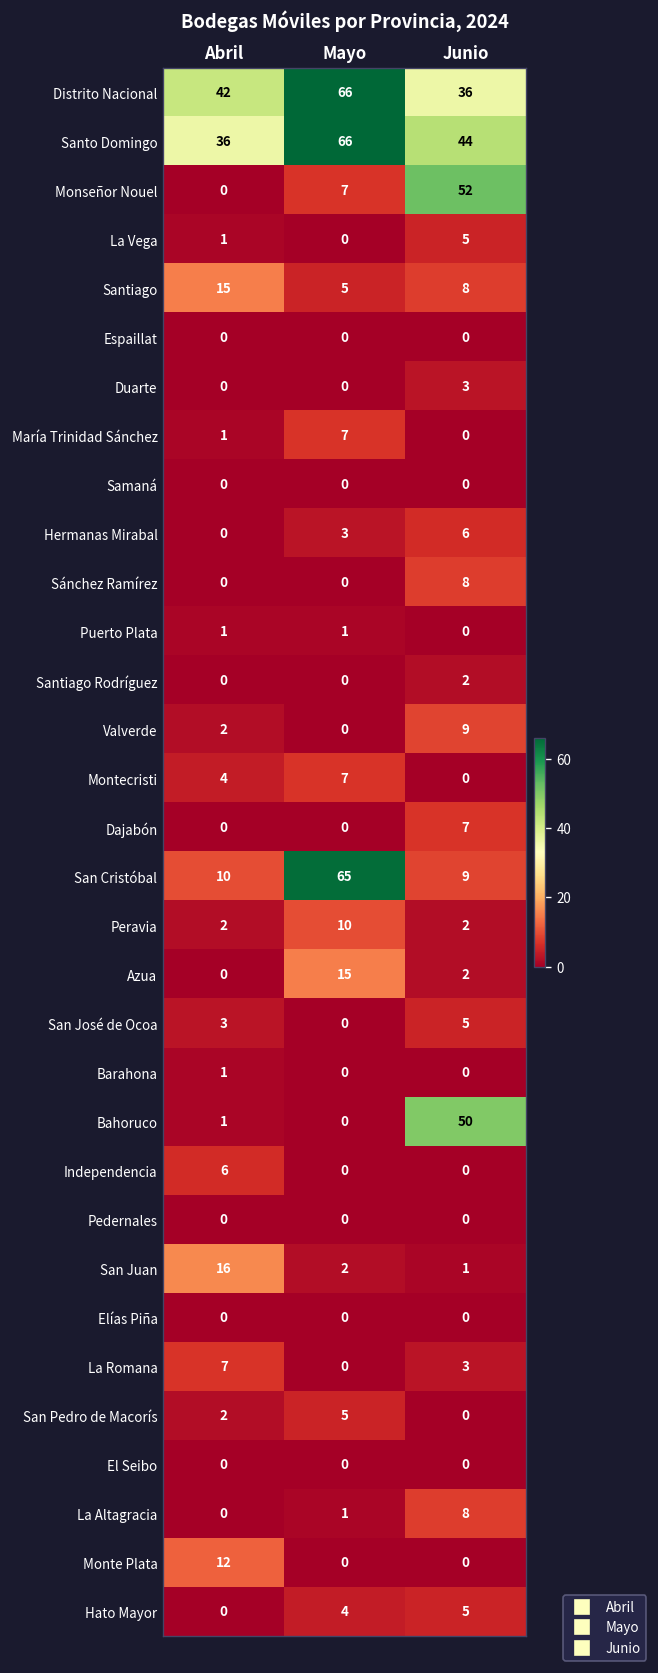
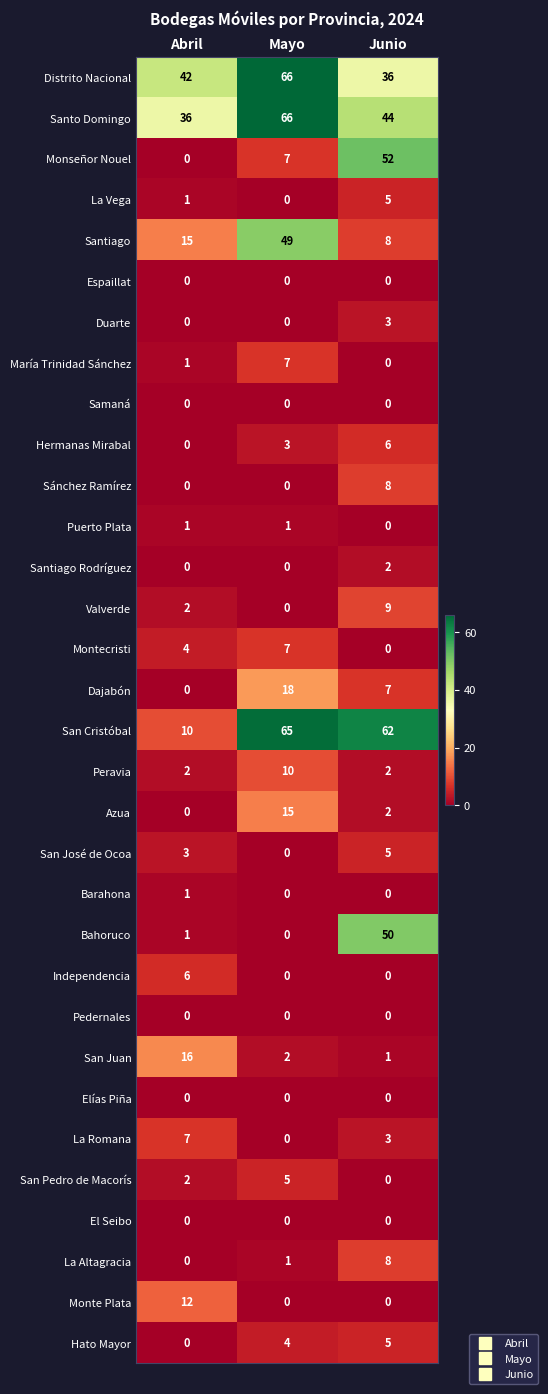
Santiago, Mayo: 5 -> 49
Dajabón, Mayo: 0 -> 18
San Cristóbal, Junio: 9 -> 62
